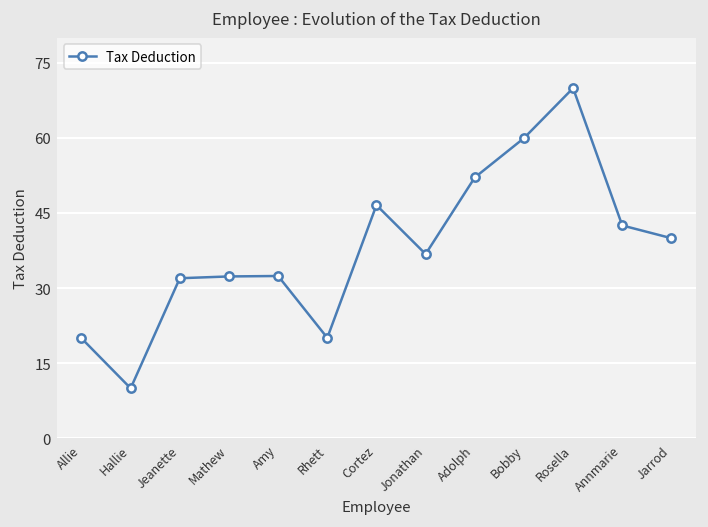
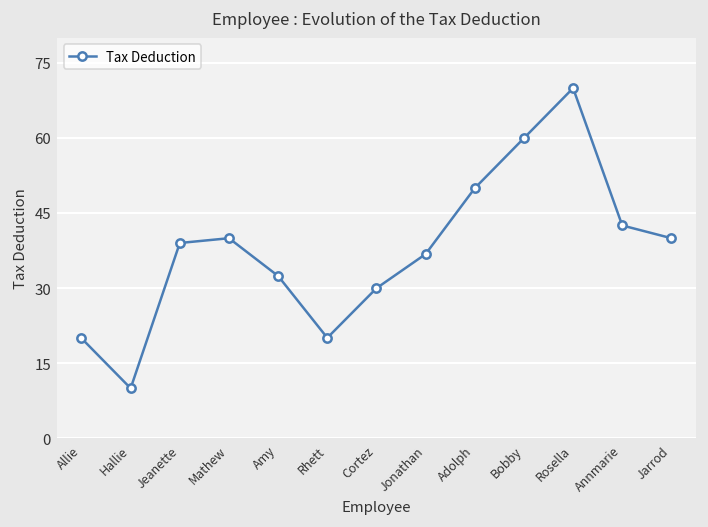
Jeanette: 32 -> 39
Mathew: 32 -> 40
Cortez: 47 -> 30
Adolph: 52 -> 50
